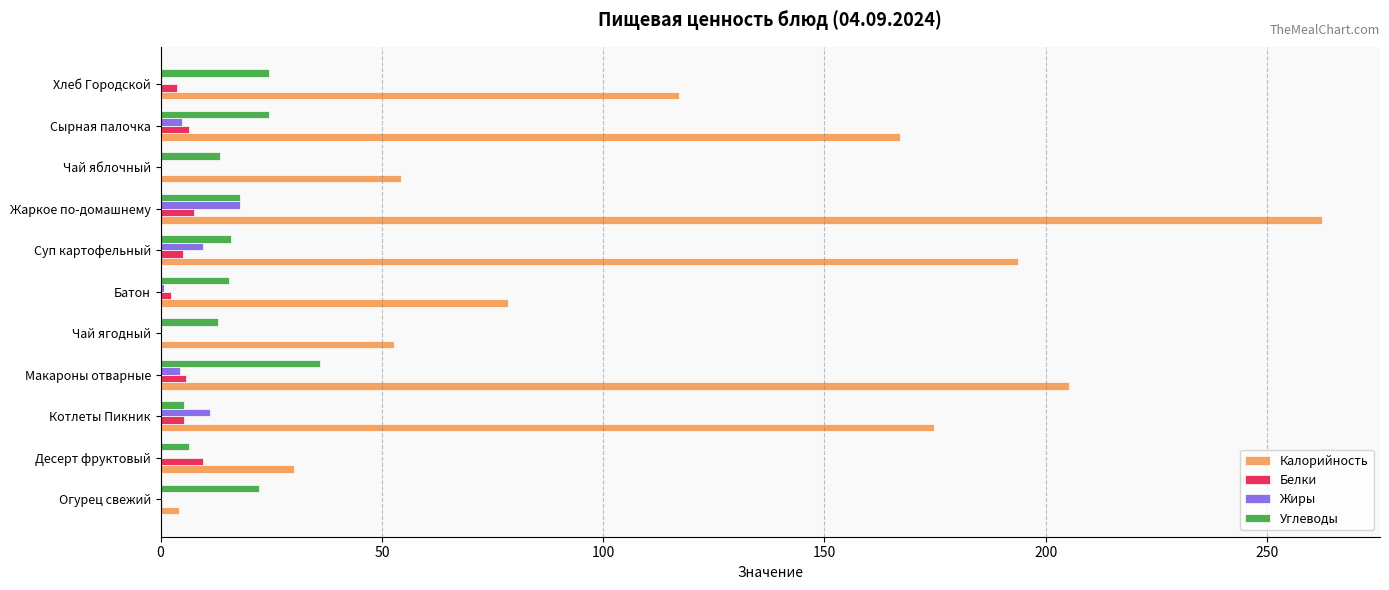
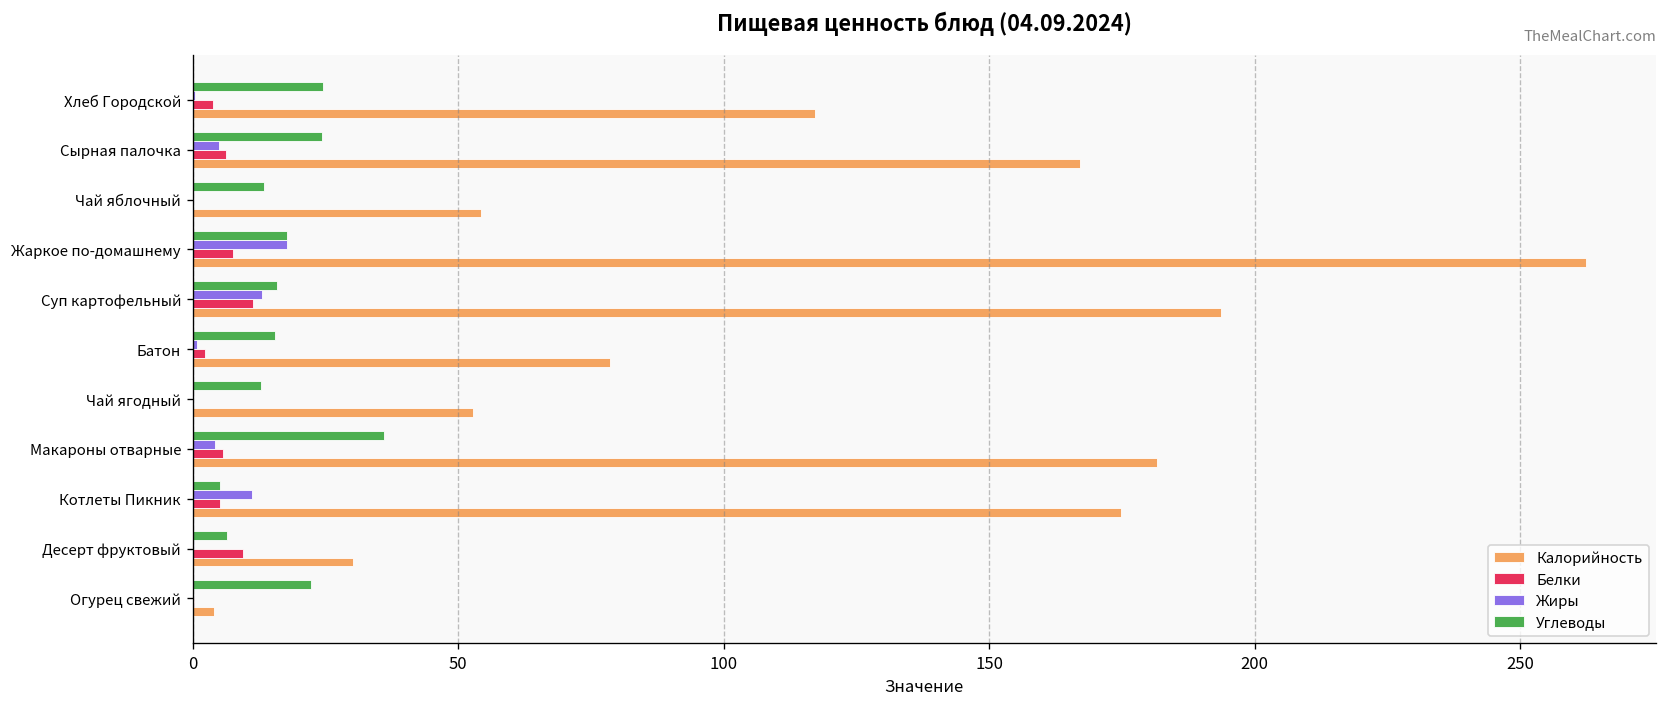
Жиры, Суп картофельный: 9 -> 13
Белки, Суп картофельный: 5 -> 11
Калорийность, Макароны отварные: 205 -> 182
